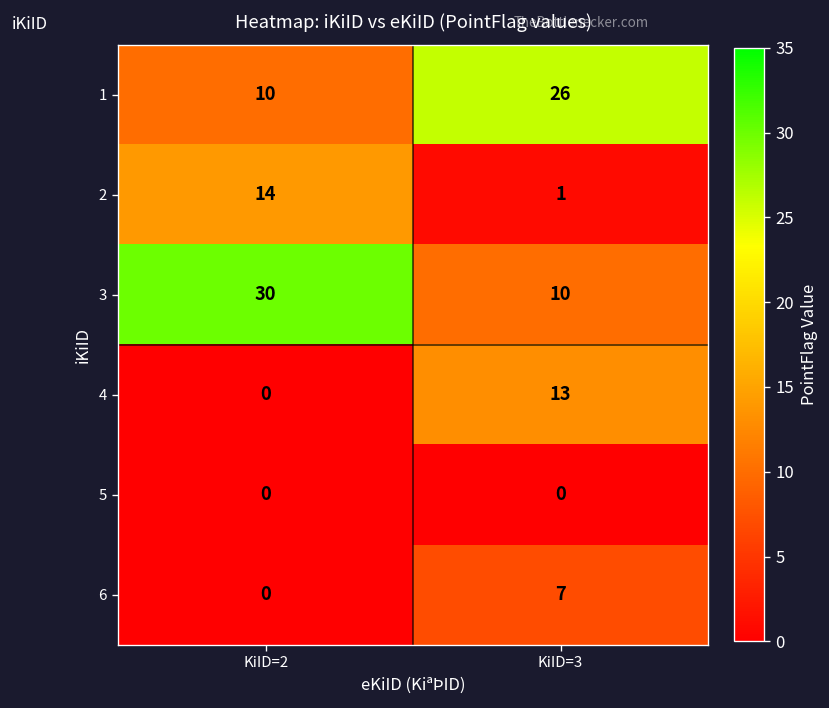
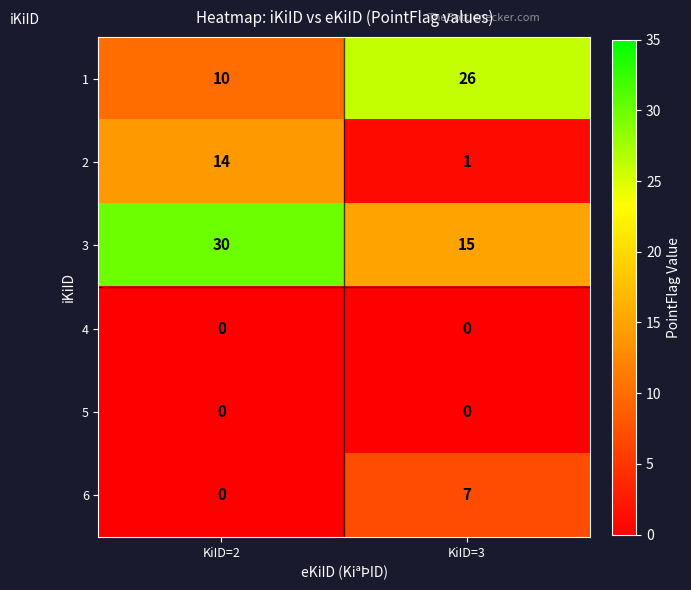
3, KiID=3: 10 -> 15
4, KiID=3: 13 -> 0
